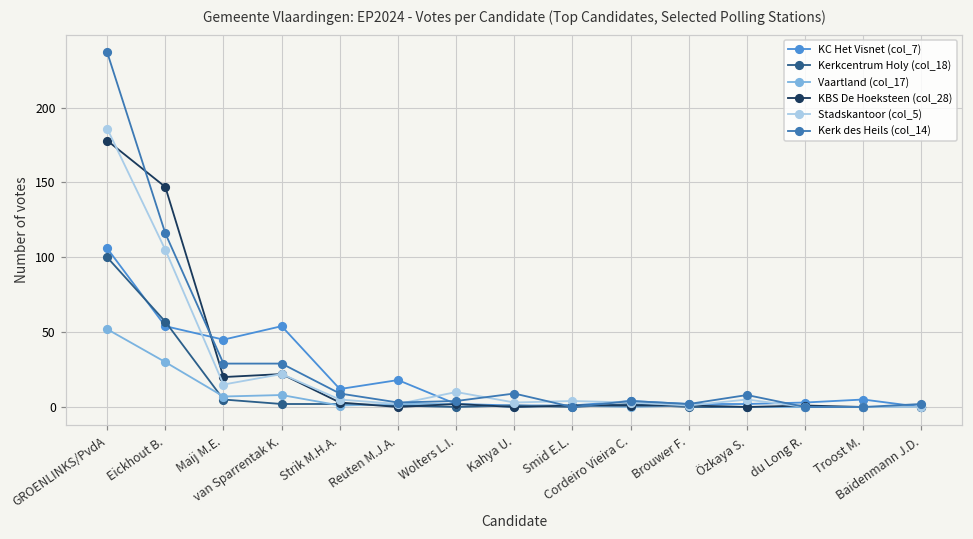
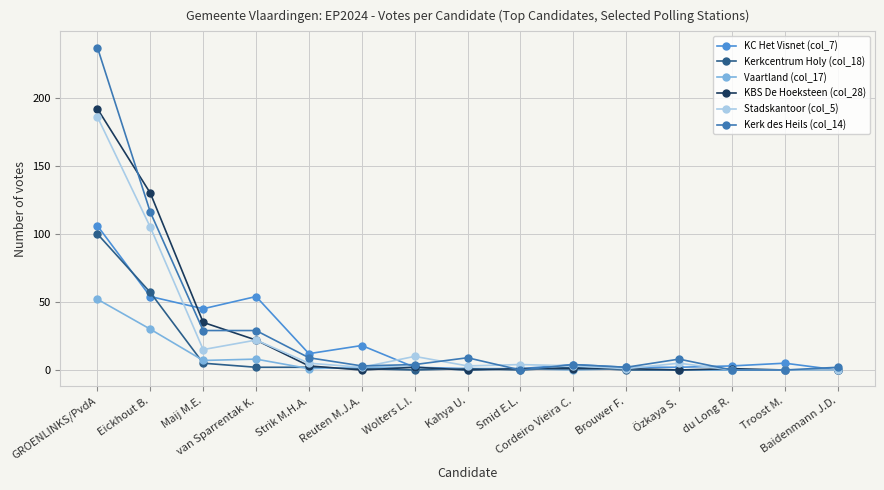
KBS De Hoeksteen (col_28), GROENLINKS/PvdA: 178 -> 192
KBS De Hoeksteen (col_28), Eickhout B.: 147 -> 130
KBS De Hoeksteen (col_28), Maij M.E.: 20 -> 35
